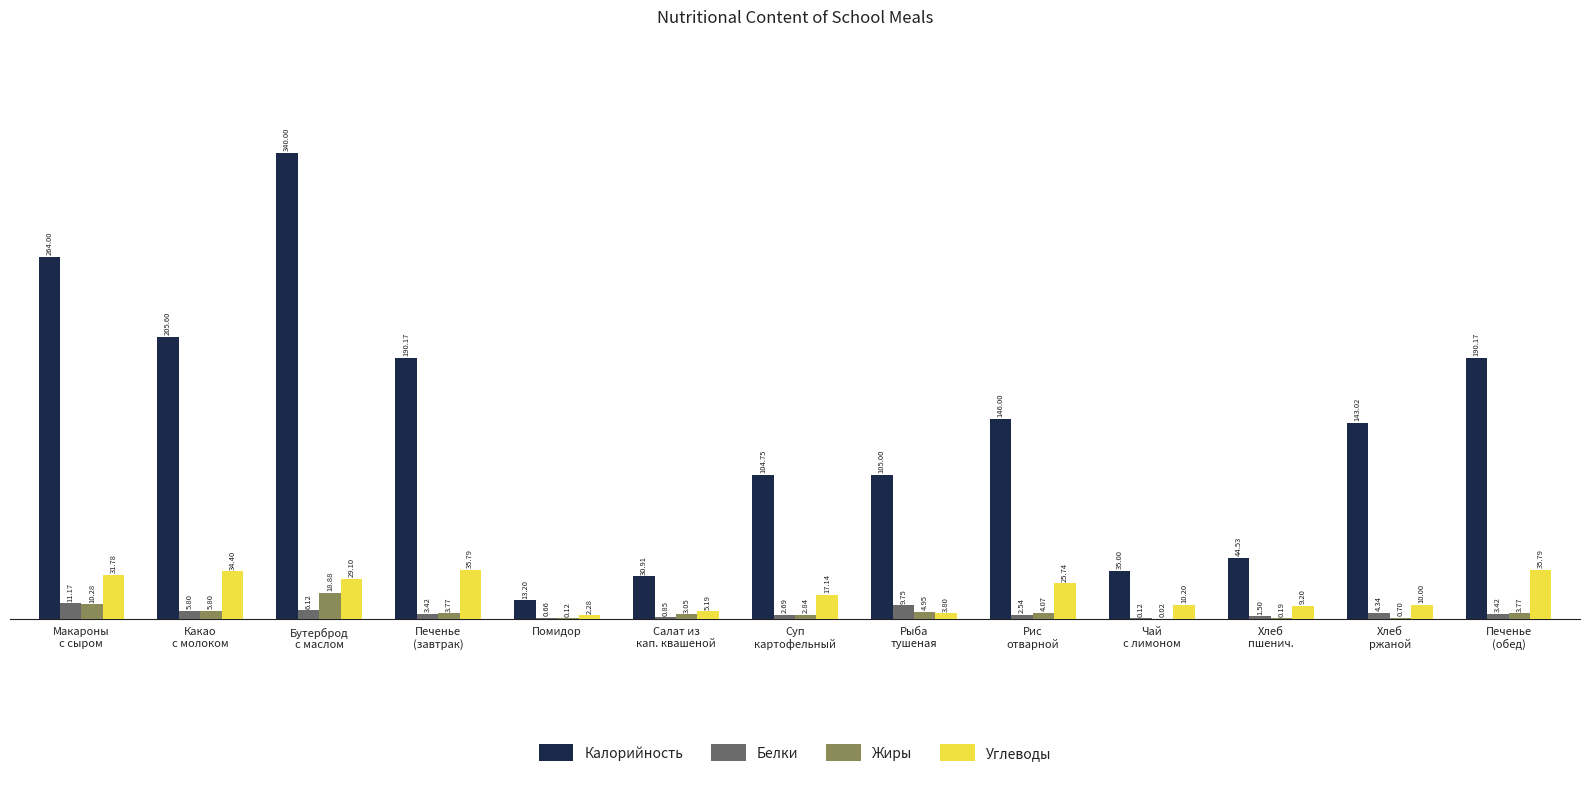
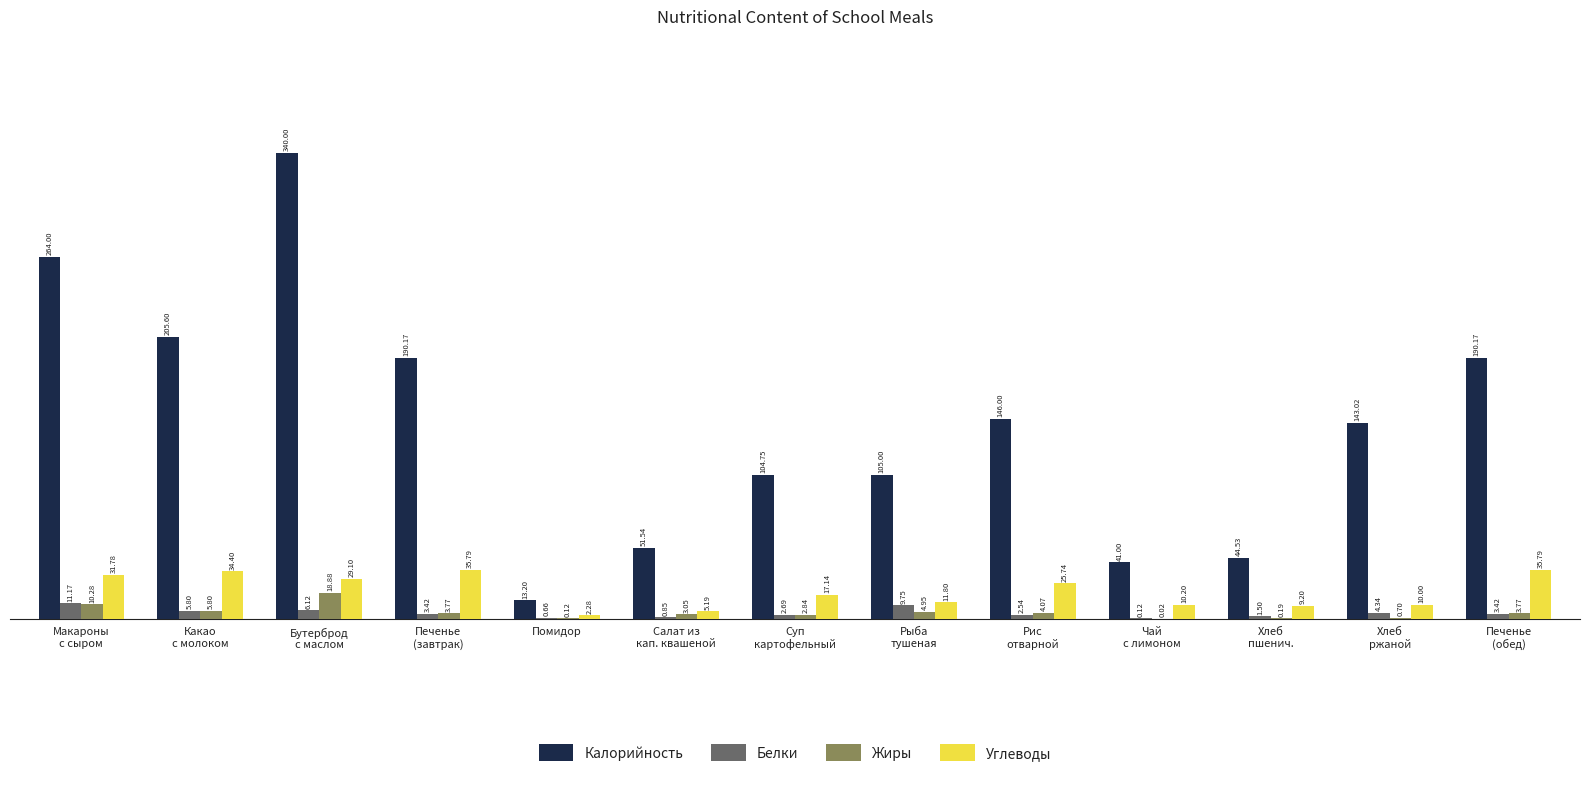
Калорийность, Салат из кап. квашеной: 30.91 -> 51.54
Углеводы, Рыба тушеная: 3.80 -> 11.80
Калорийность, Чай с лимоном: 35.00 -> 41.00
